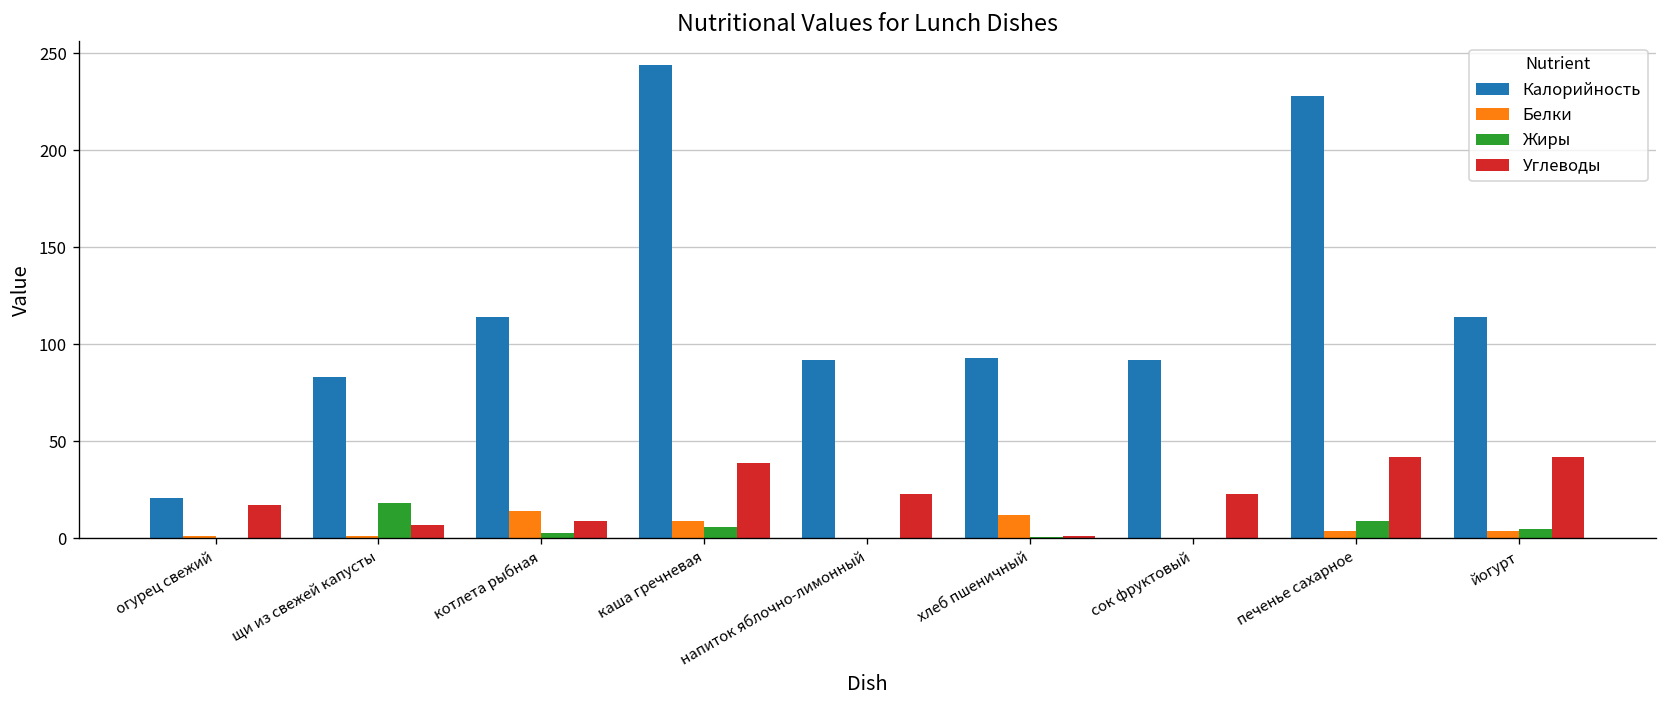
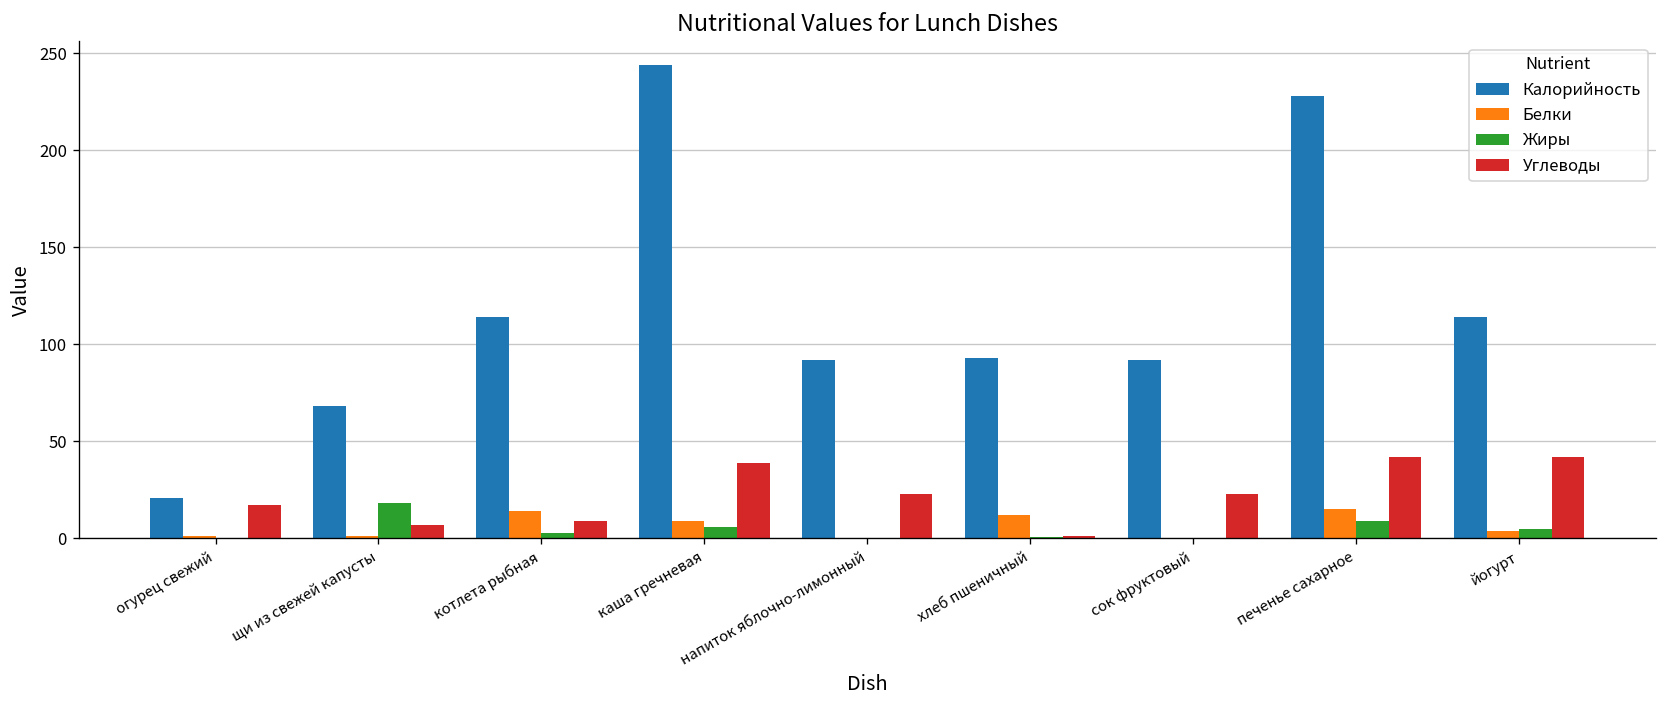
Калорийность, щи из свежей капусты: 83 -> 68
Белки, печенье сахарное: 4 -> 15
